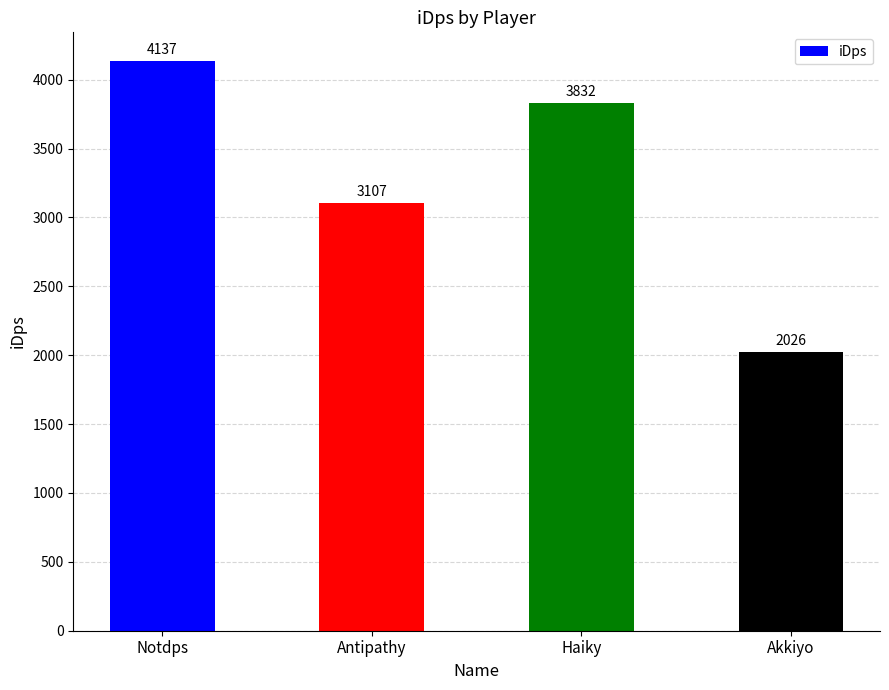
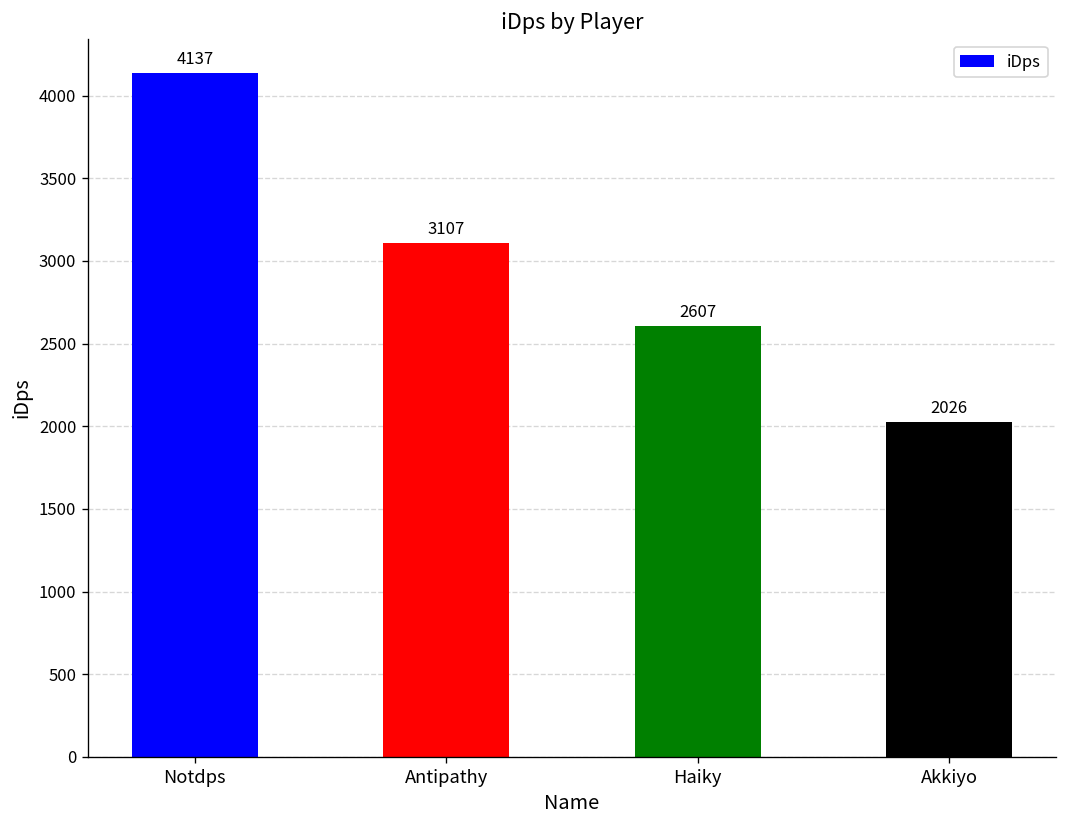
Haiky: 3832 -> 2607
